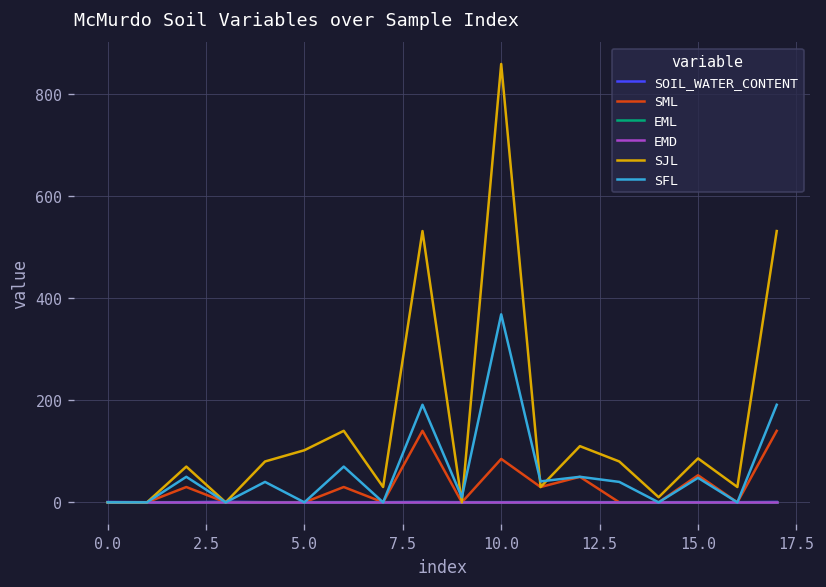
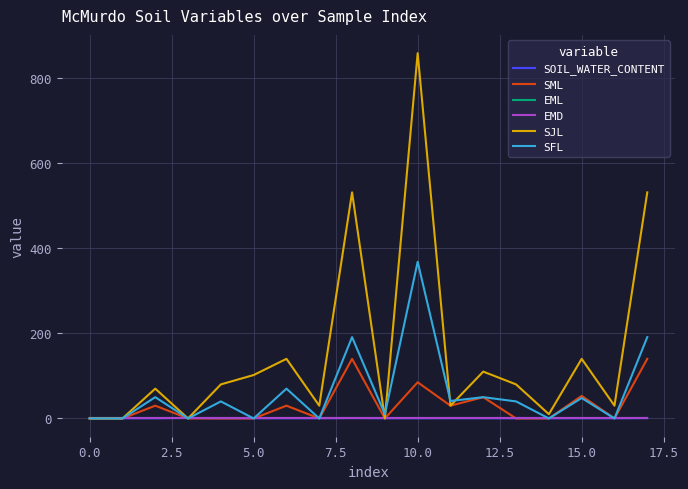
SJL, 15.0: 90 -> 140
